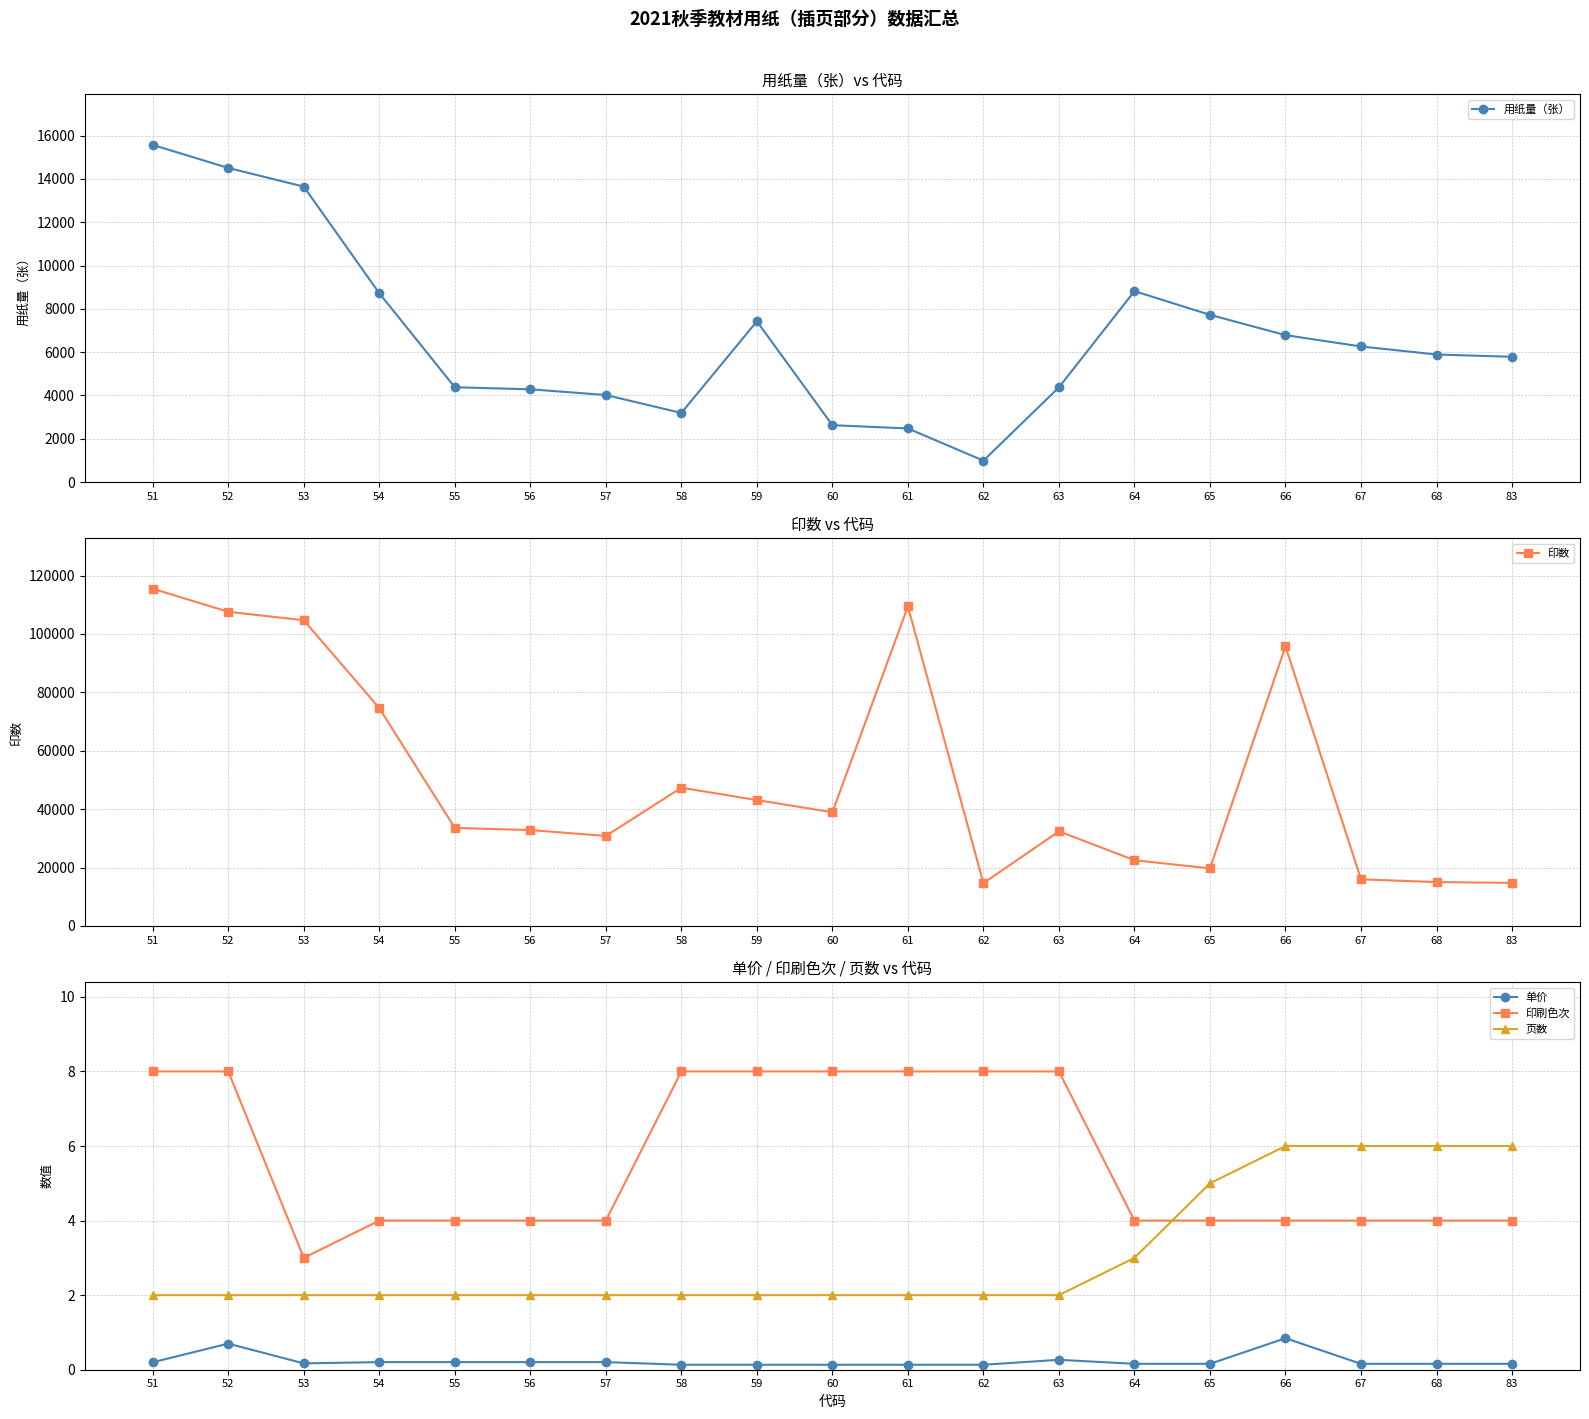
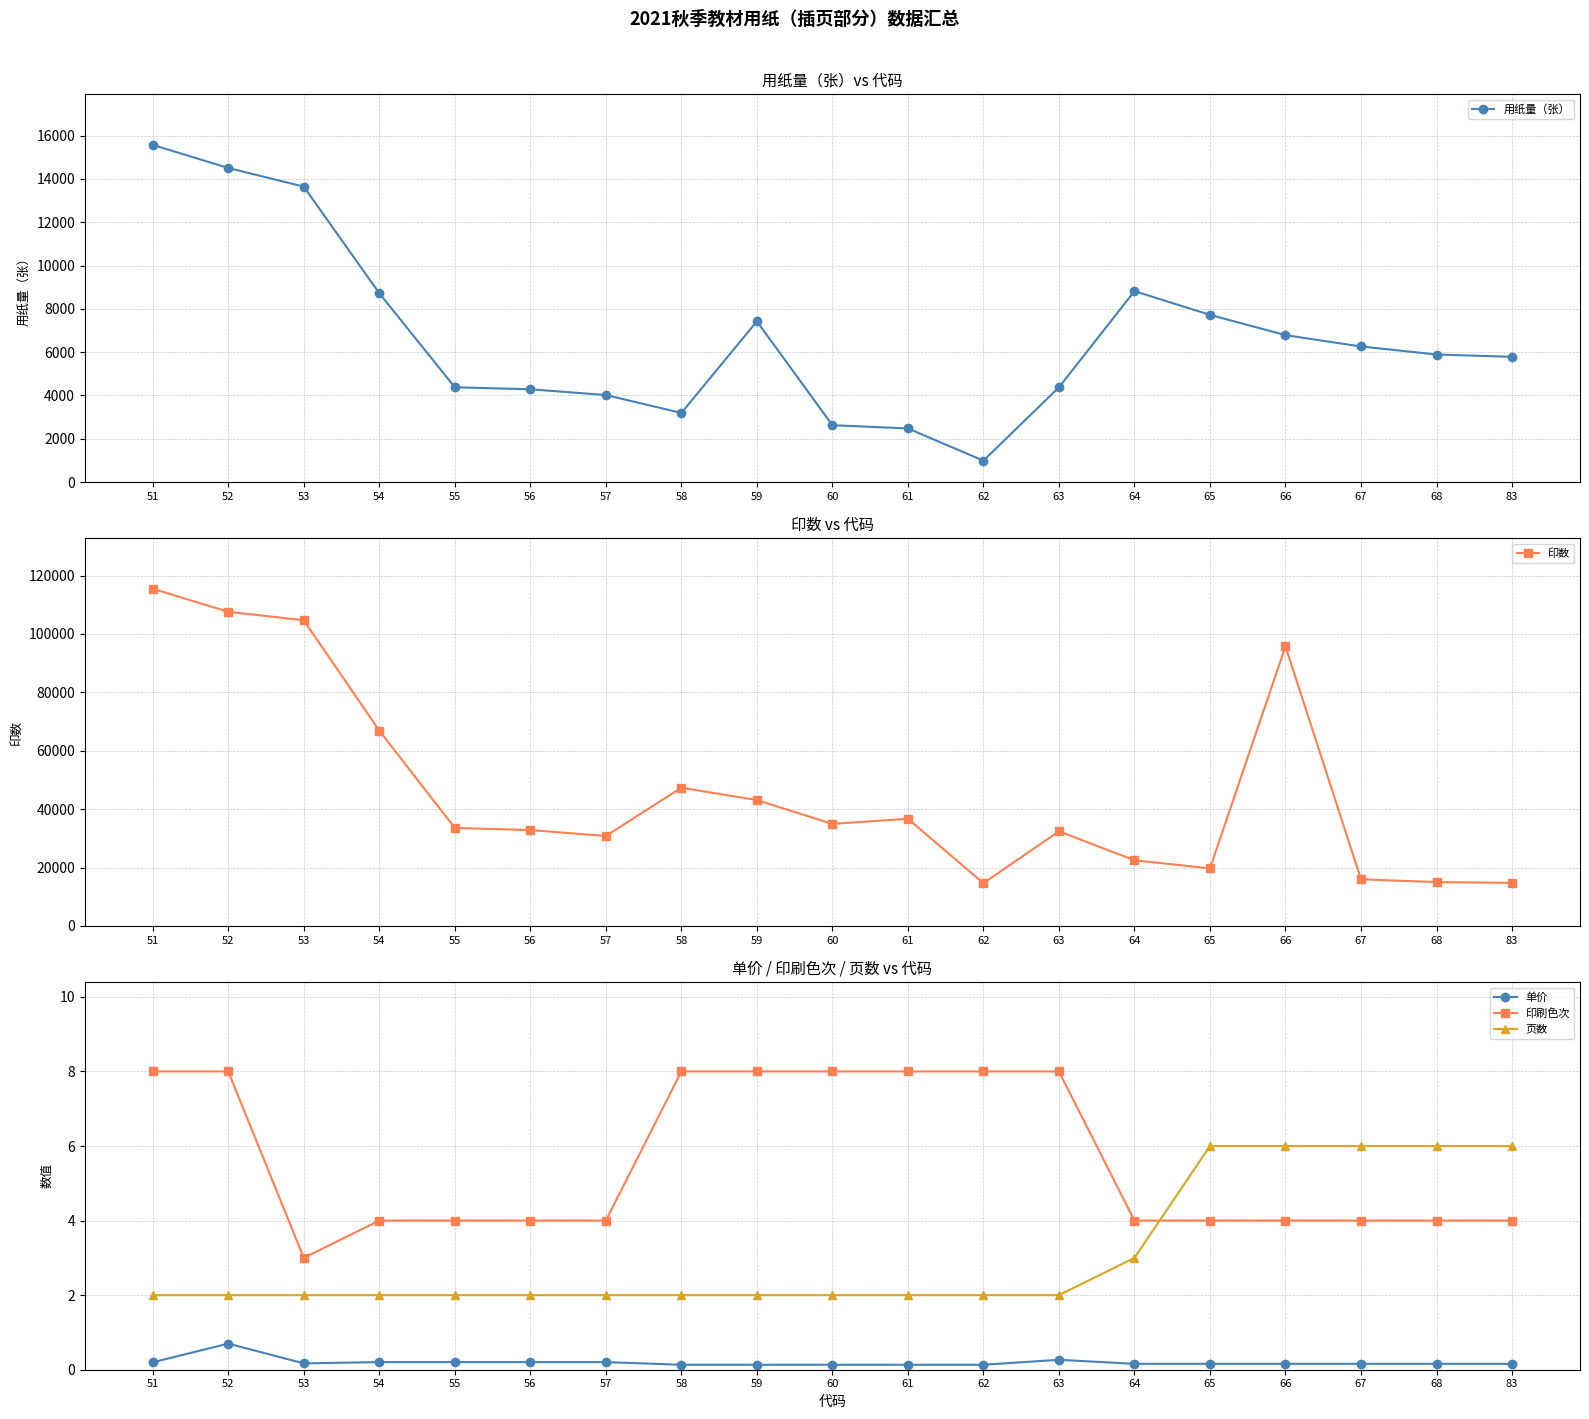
印数 vs 代码, 54: 75000 -> 67000
印数 vs 代码, 60: 39000 -> 35000
印数 vs 代码, 61: 109000 -> 37000
单价 / 印刷色次 / 页数 vs 代码, 页数, 65: 5 -> 6
单价 / 印刷色次 / 页数 vs 代码, 单价, 66: 0.8 -> 0.2
